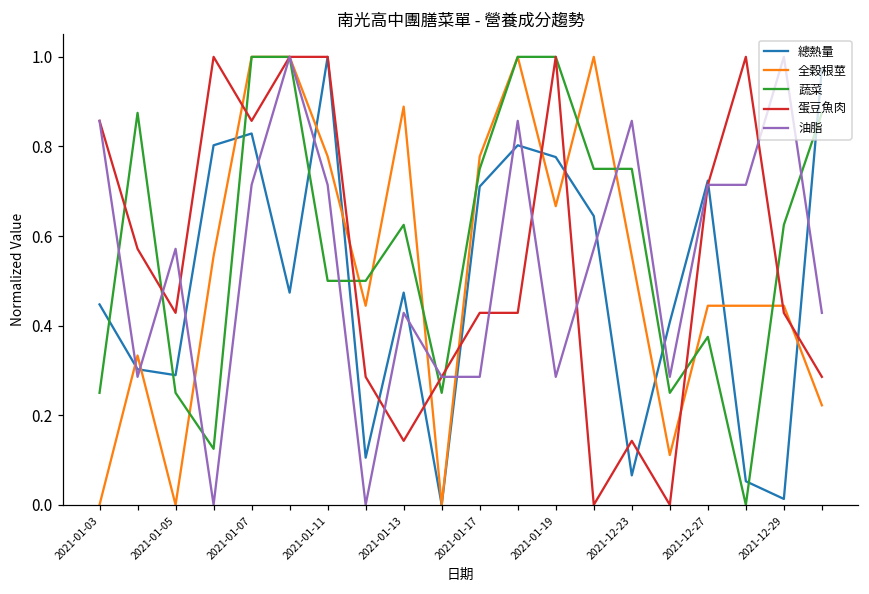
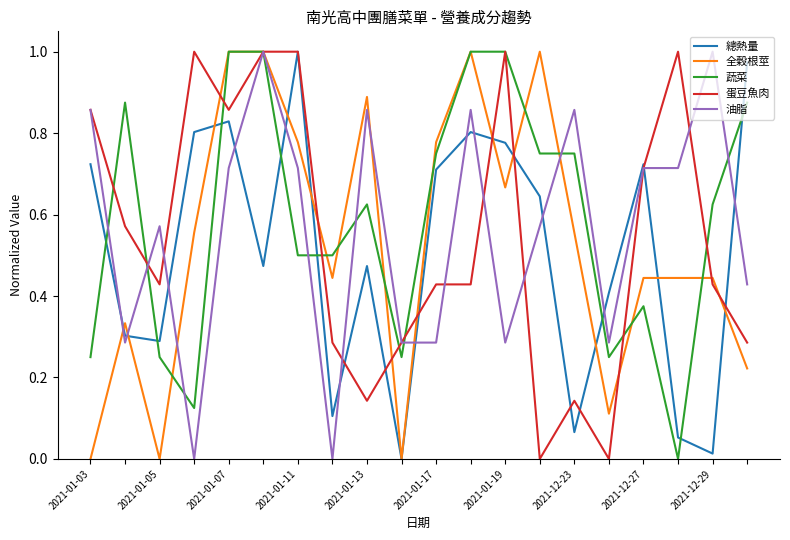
總熱量, 2021-01-03: 0.45 -> 0.72
油脂, 2021-01-13: 0.43 -> 0.86
